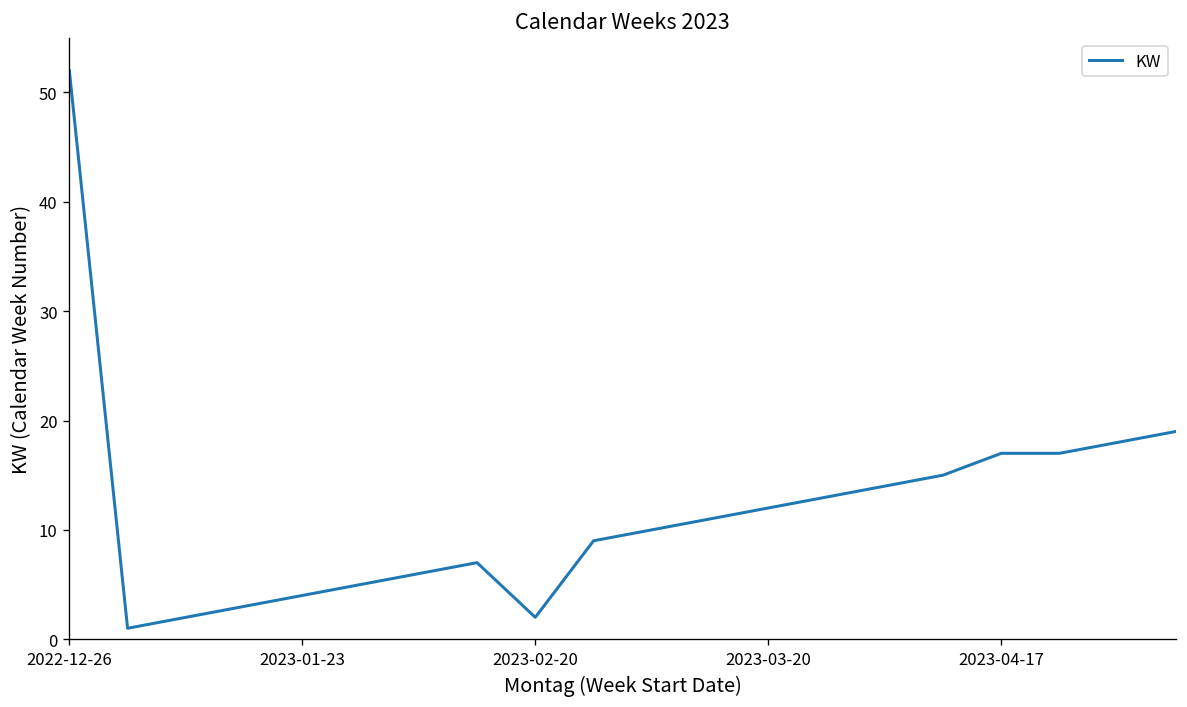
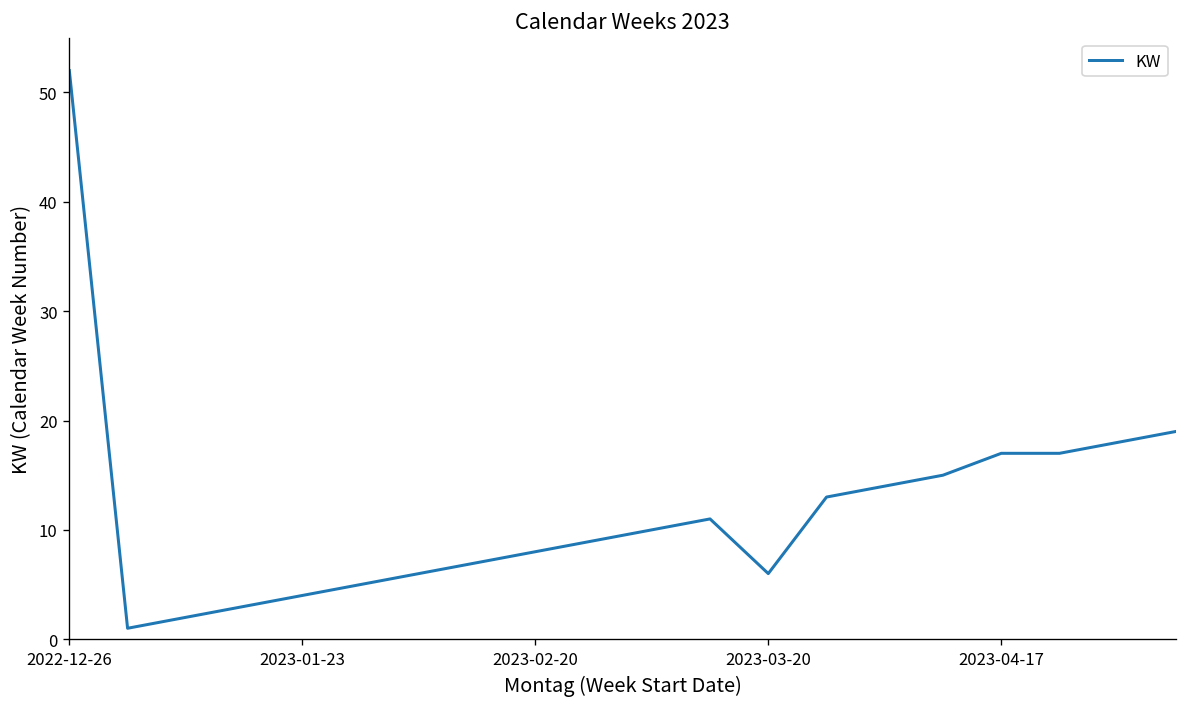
2023-02-20: 2 -> 8
2023-03-20: 12 -> 6
